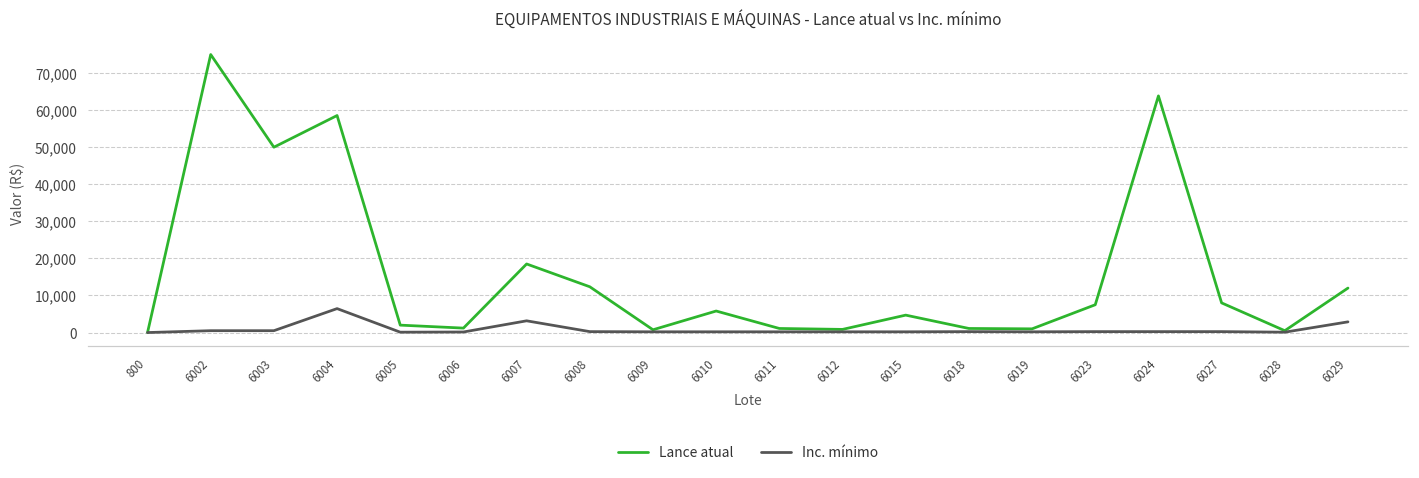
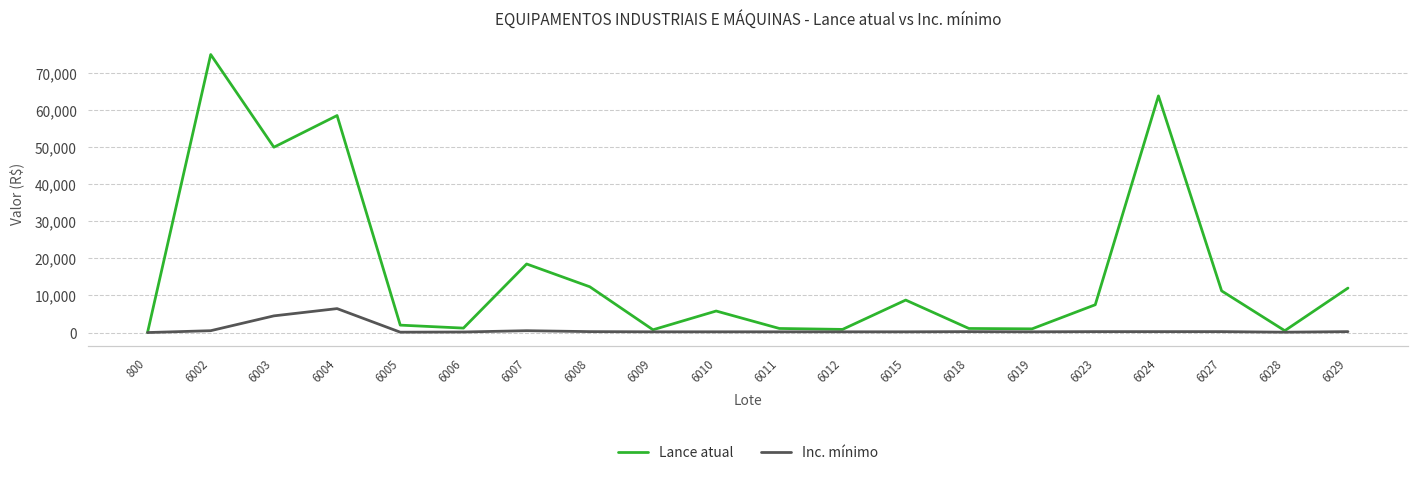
Inc. mínimo, 6003: 1,000 -> 5,000
Inc. mínimo, 6007: 3,000 -> 1,000
Lance atual, 6015: 5,000 -> 9,000
Lance atual, 6027: 8,000 -> 11,000
Inc. mínimo, 6029: 3,000 -> 0
